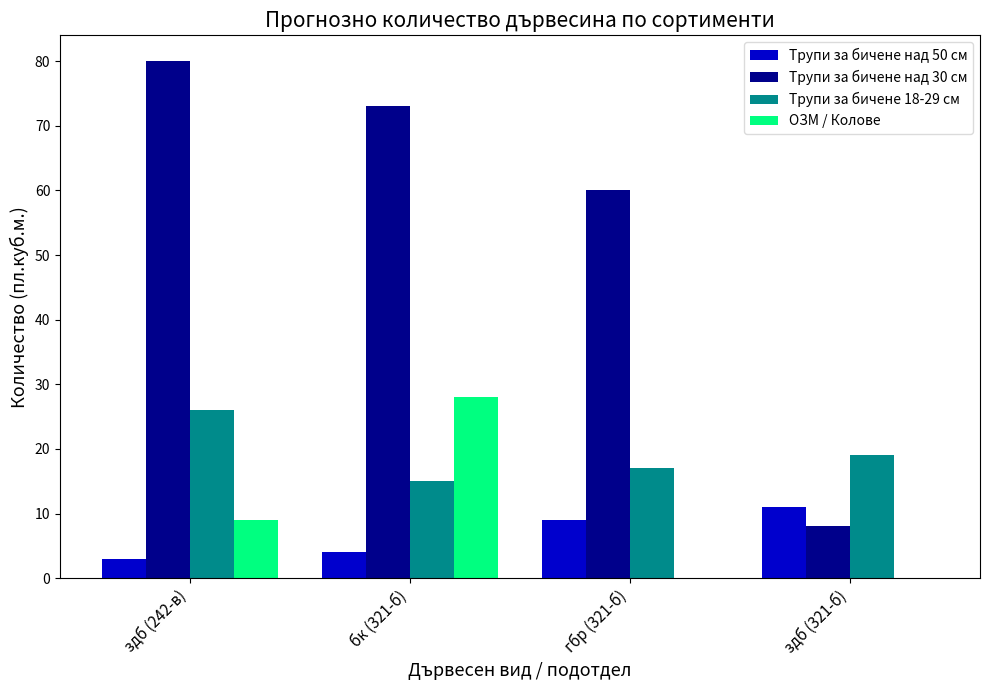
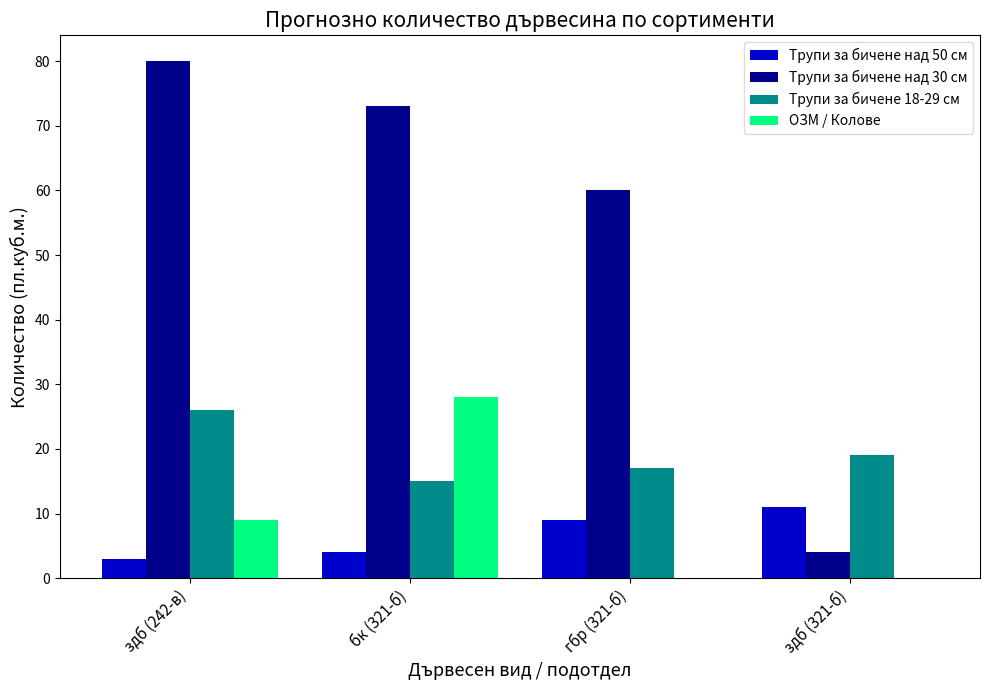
Трупи за бичене над 30 см, здб (321-б): 8 -> 4
